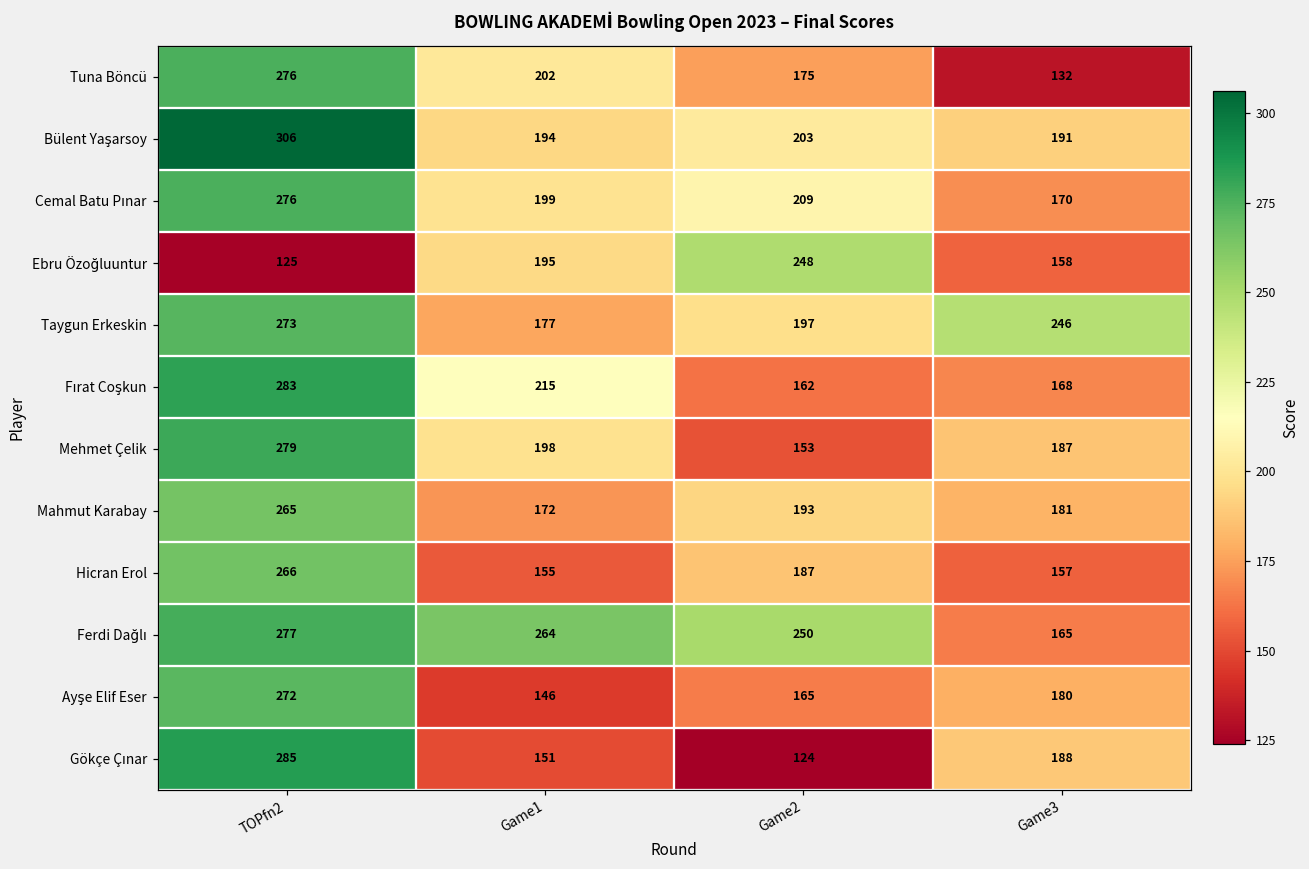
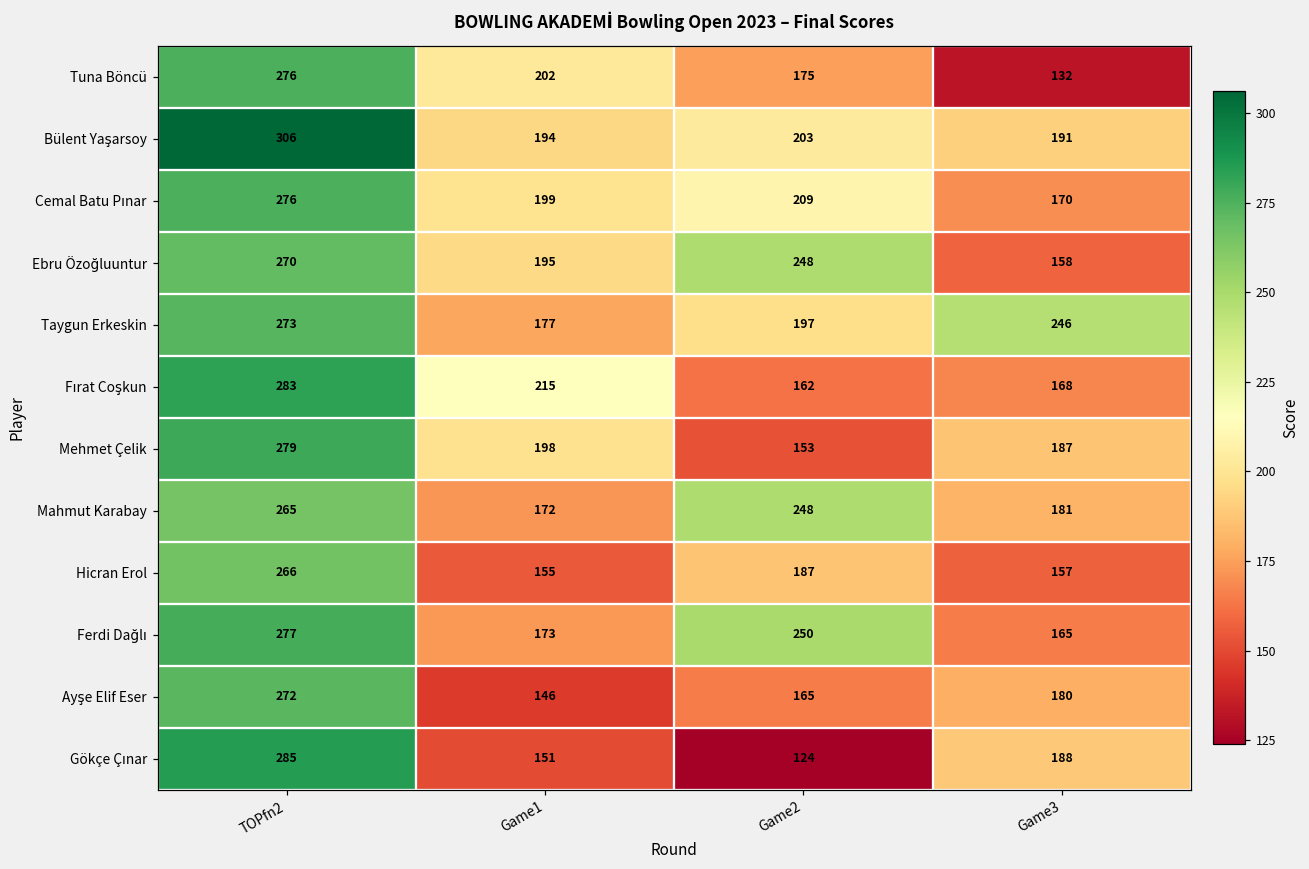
Ebru Özoğluuntur, TOPfn2: 125 -> 270
Mahmut Karabay, Game2: 193 -> 248
Ferdi Dağlı, Game1: 264 -> 173
